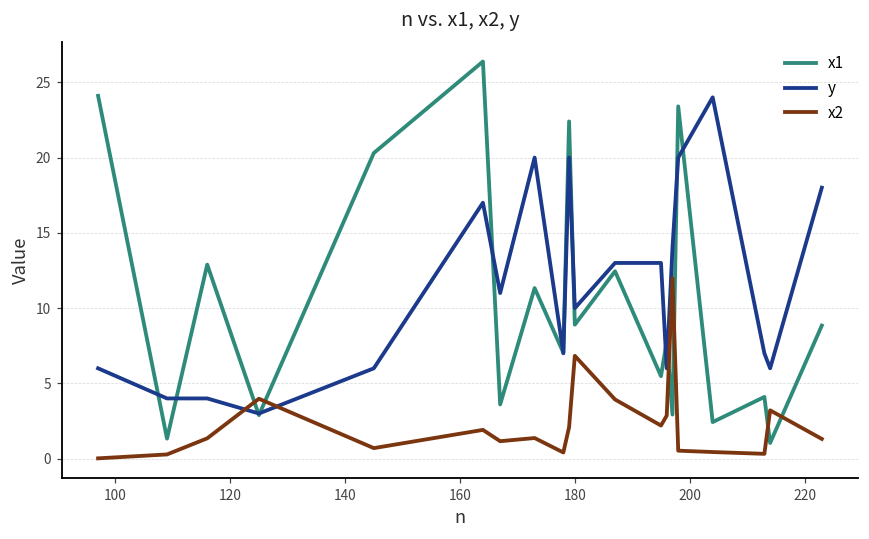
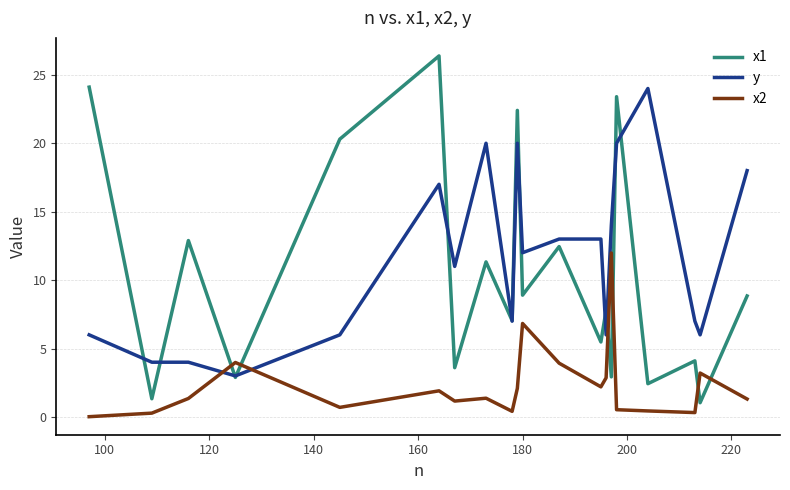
y, 180: 10 -> 12
